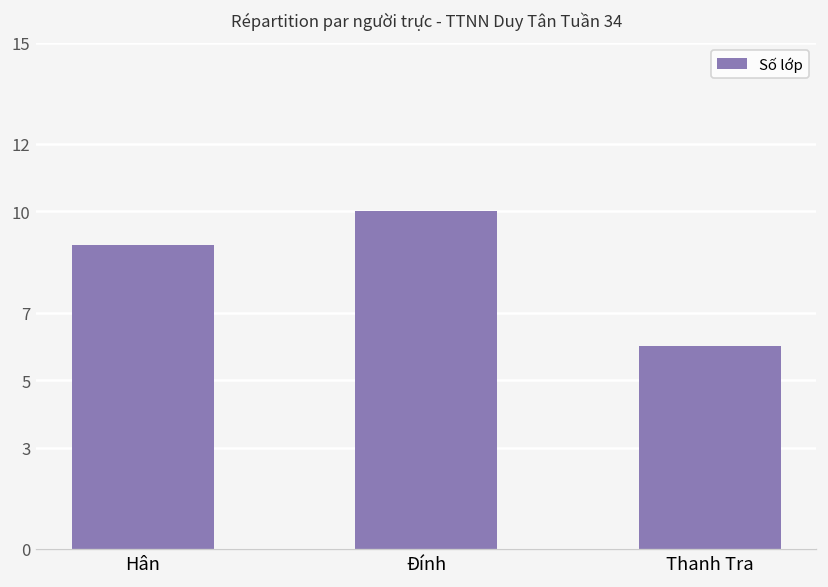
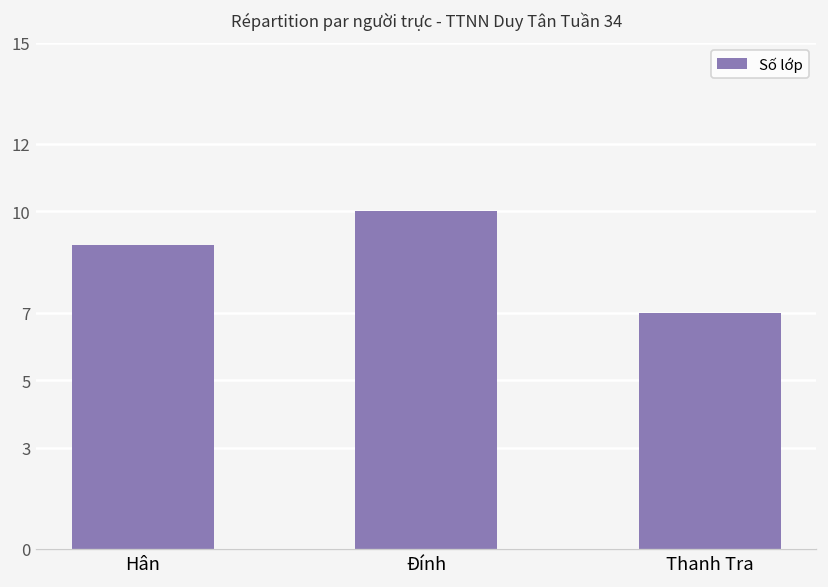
Thanh Tra: 6 -> 7
